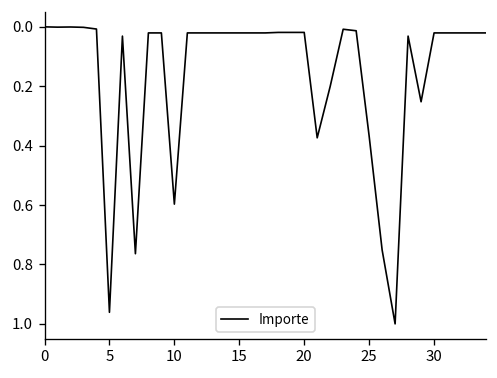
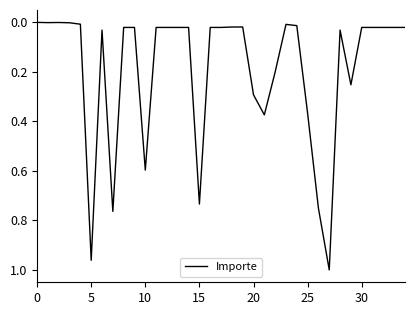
15: 0.02 -> 0.73
20: 0.02 -> 0.29
